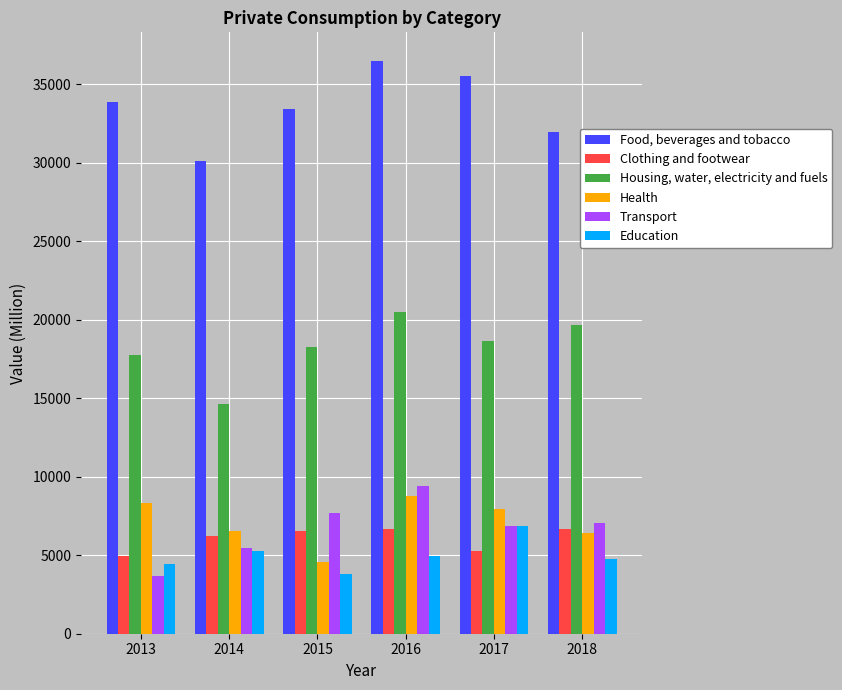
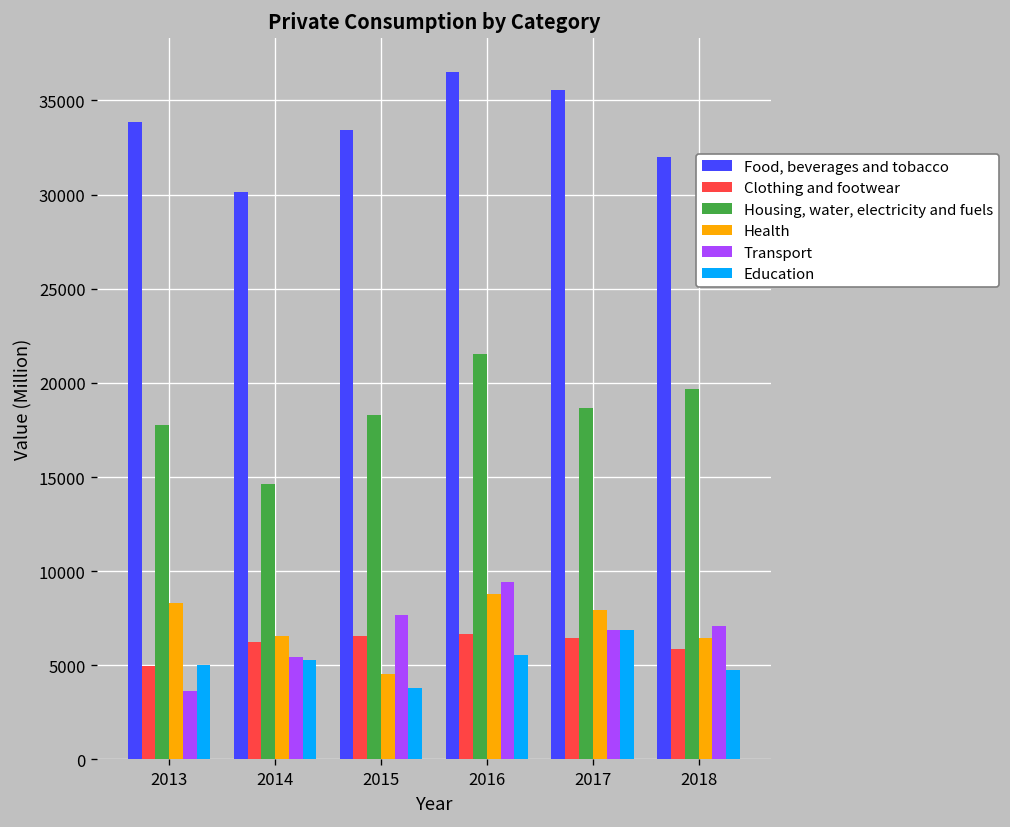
Education, 2013: 4400 -> 5000
Housing, water, electricity and fuels, 2016: 20500 -> 21500
Education, 2016: 5000 -> 5500
Clothing and footwear, 2017: 5300 -> 6500
Clothing and footwear, 2018: 6600 -> 5900
